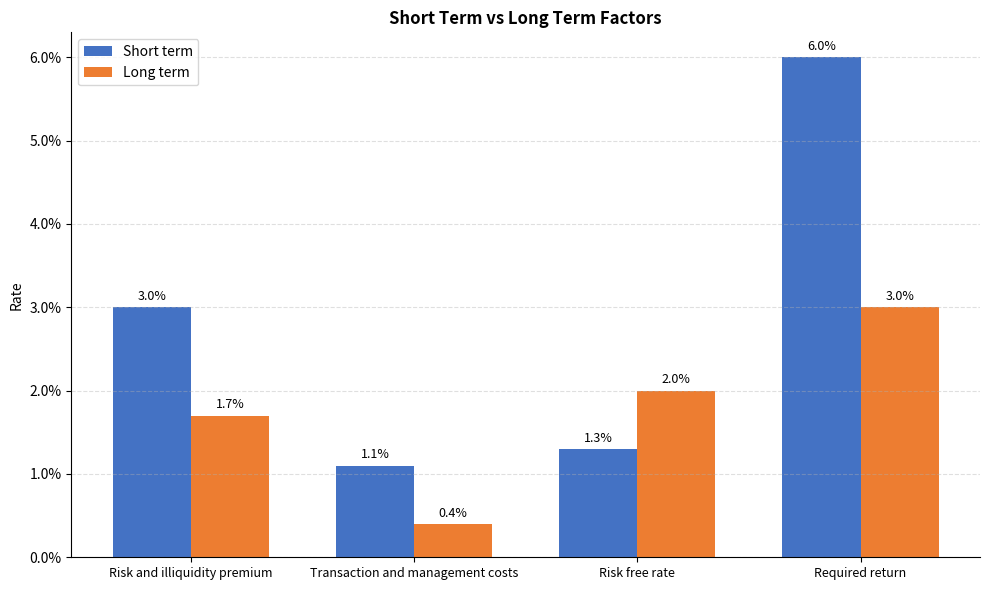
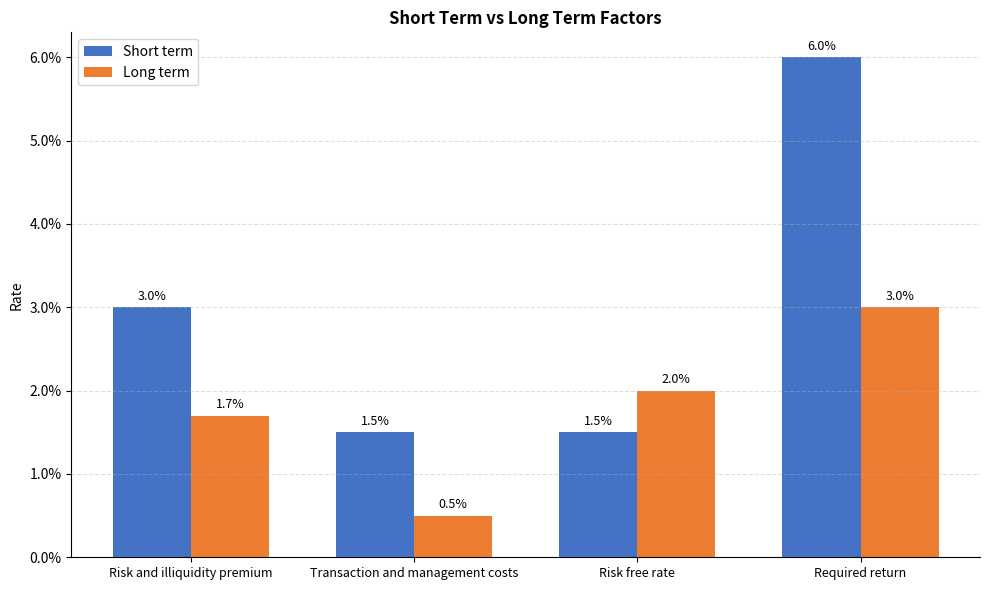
Short term, Transaction and management costs: 1.1% -> 1.5%
Long term, Transaction and management costs: 0.4% -> 0.5%
Short term, Risk free rate: 1.3% -> 1.5%
